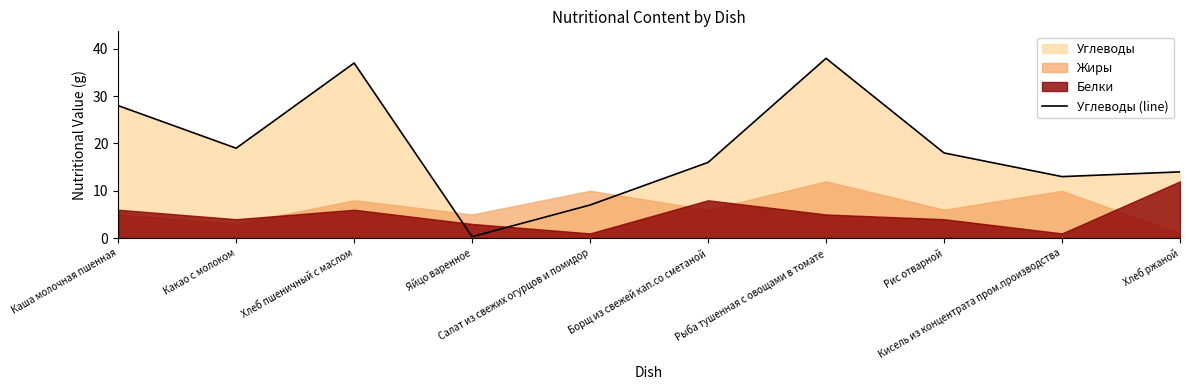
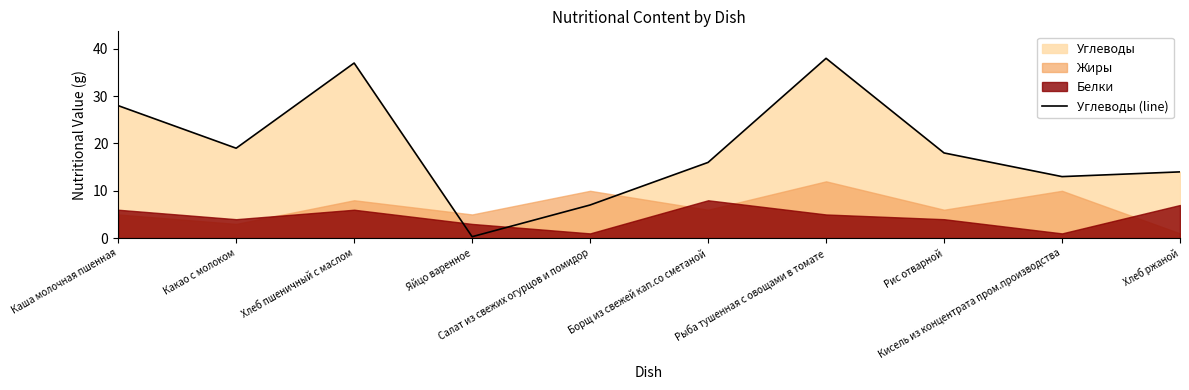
Белки, Хлеб ржаной: 12 -> 7
